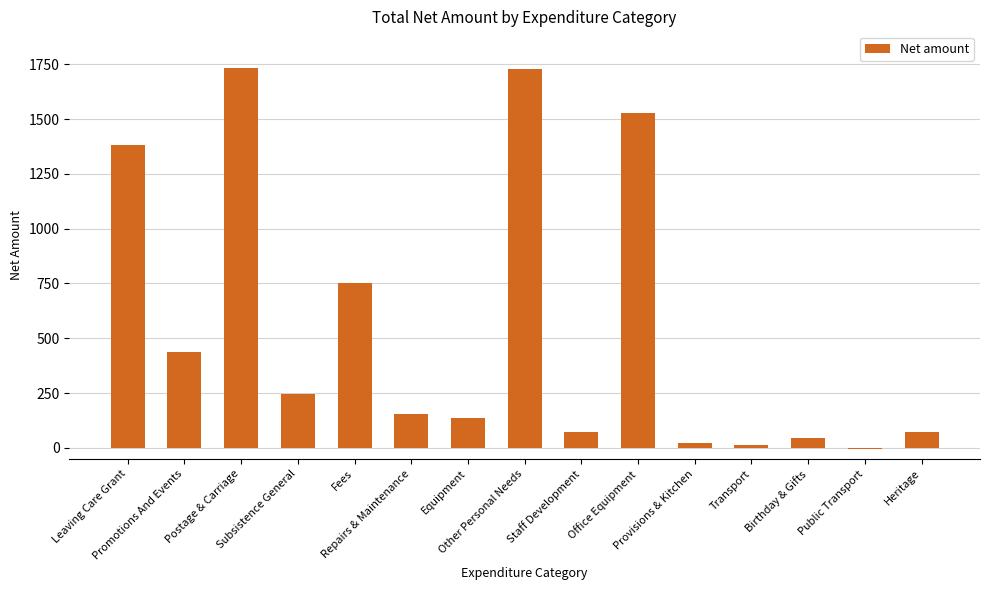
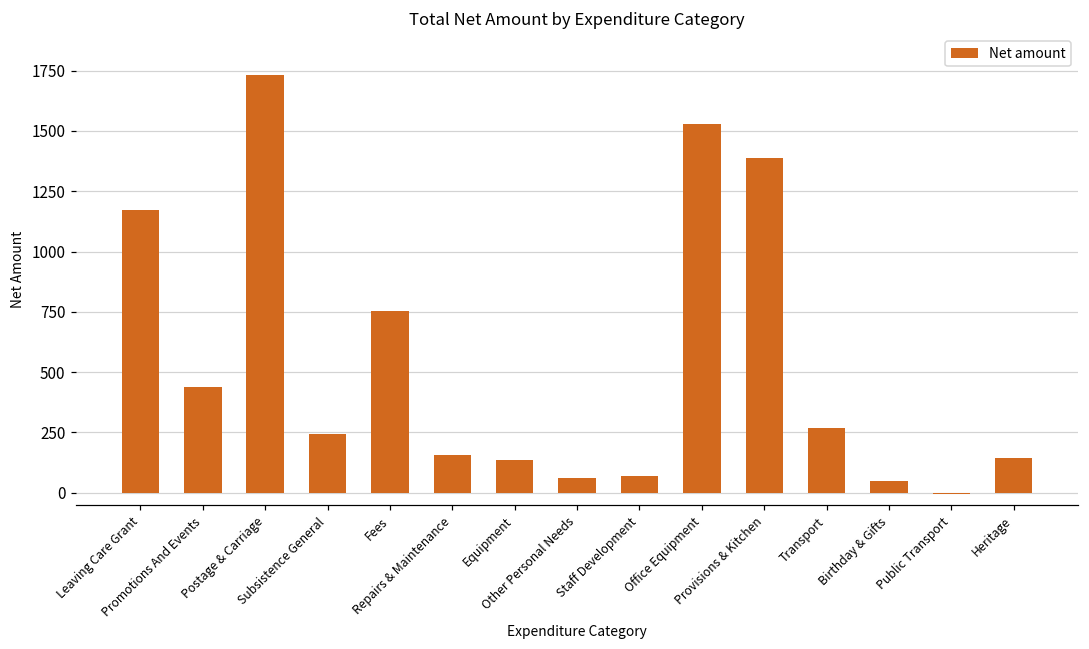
Leaving Care Grant: 1380 -> 1170
Other Personal Needs: 1730 -> 60
Provisions & Kitchen: 20 -> 1390
Transport: 20 -> 270
Heritage: 70 -> 150
